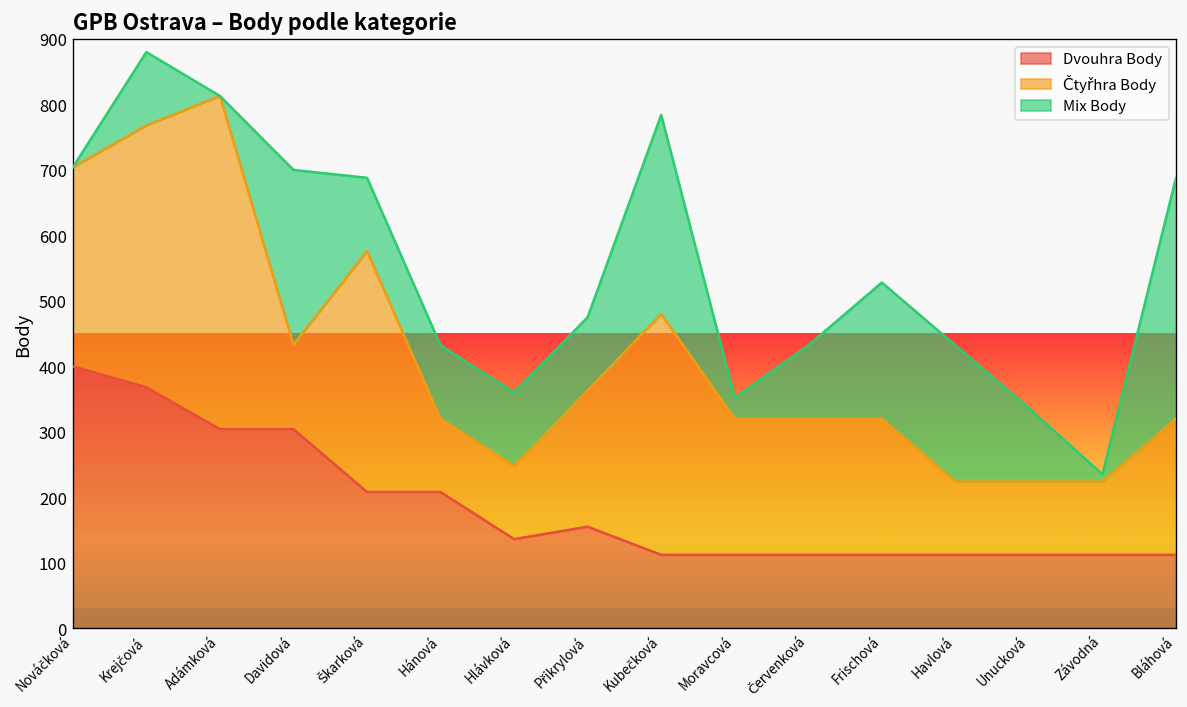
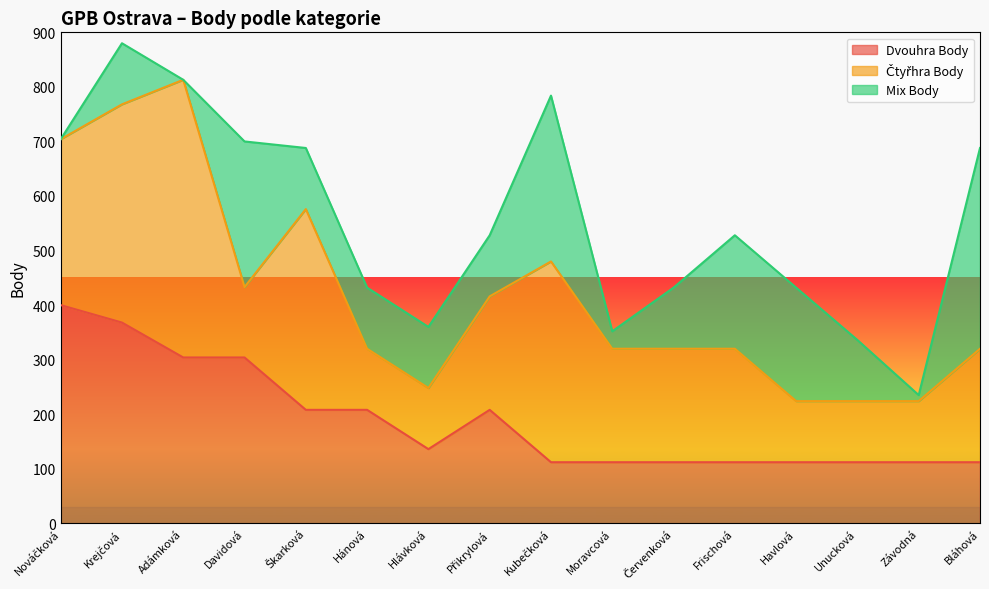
Dvouhra Body, Přikrylová: 160 -> 210
